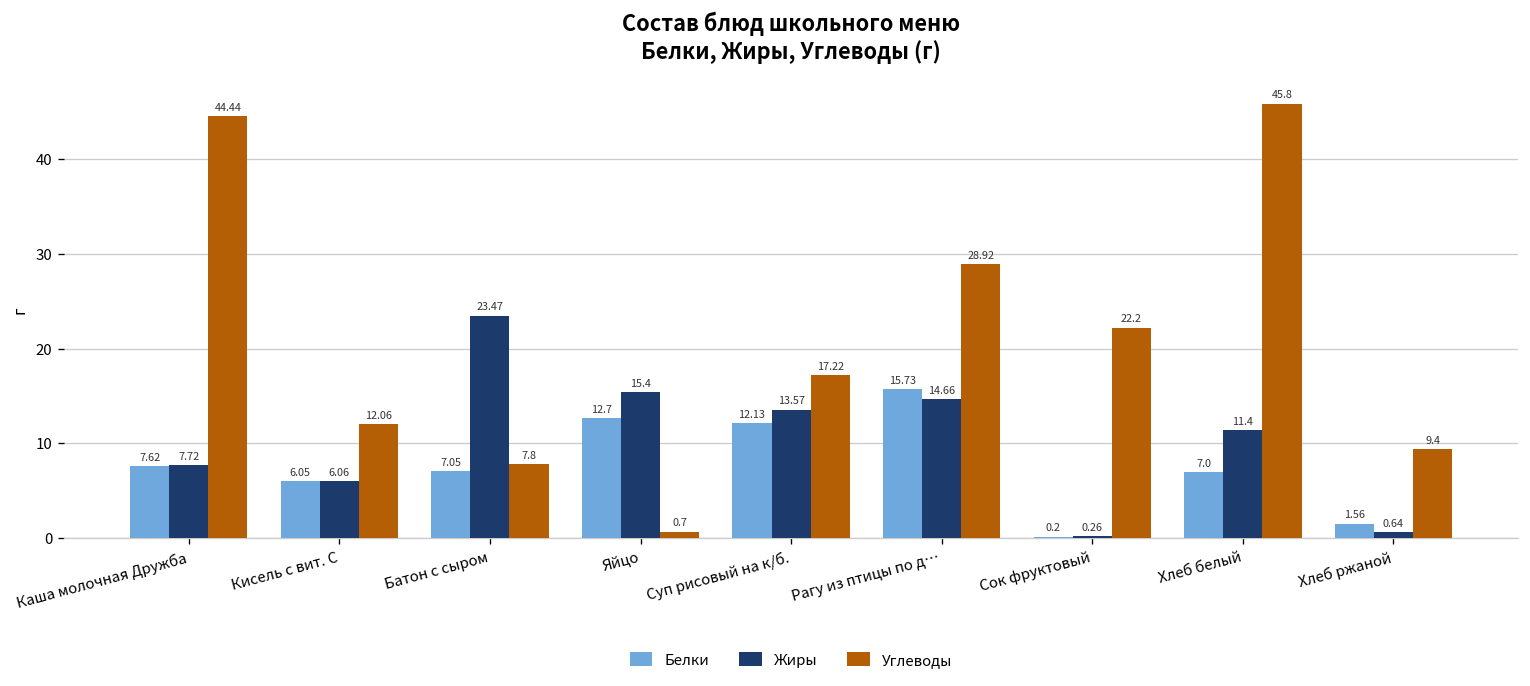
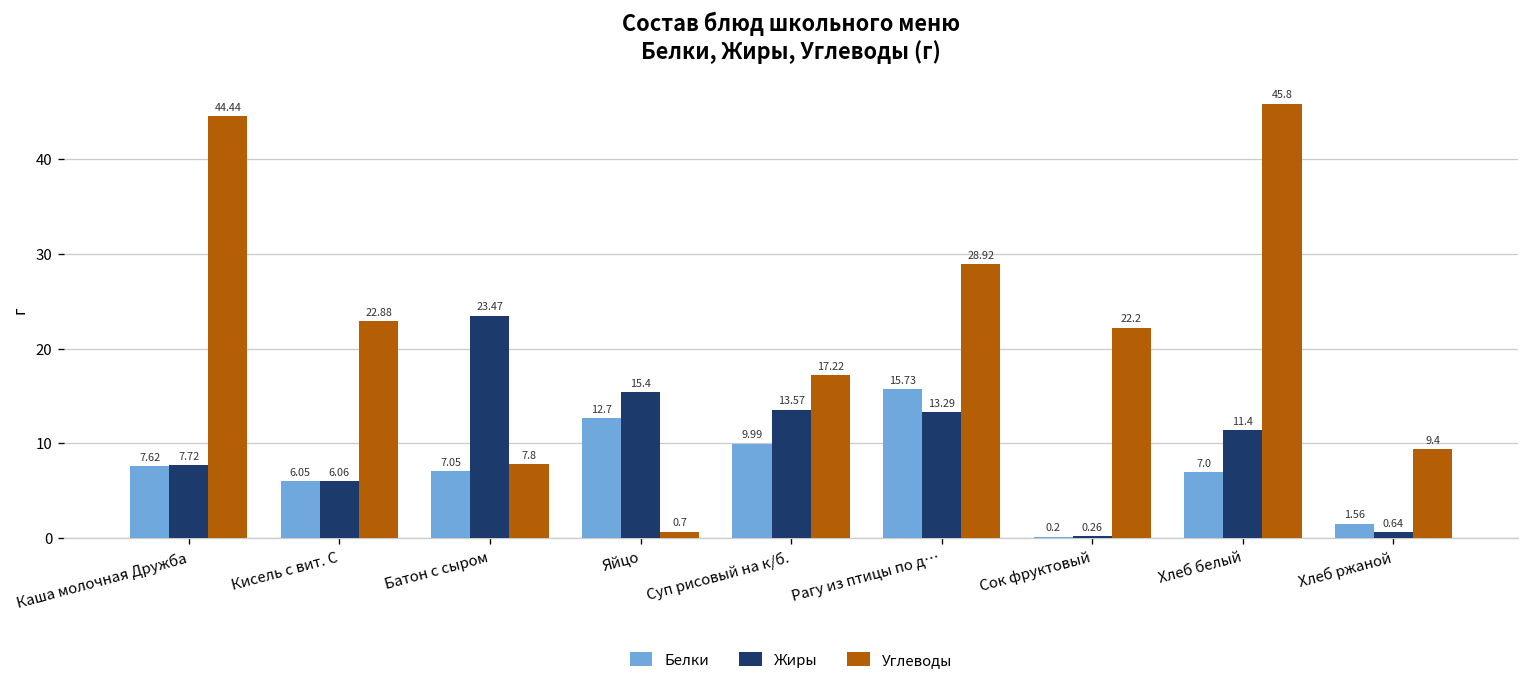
Углеводы, Кисель с вит. С: 12.06 -> 22.88
Белки, Суп рисовый на к/б.: 12.13 -> 9.99
Жиры, Рагу из птицы по д…: 14.66 -> 13.29
